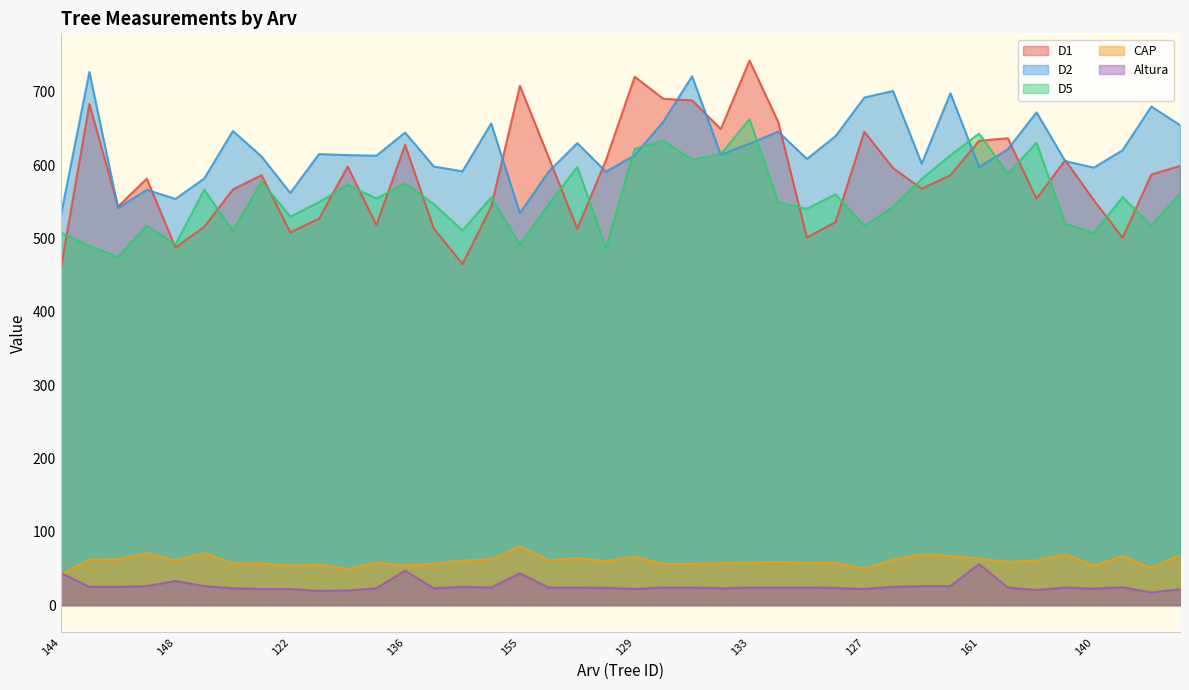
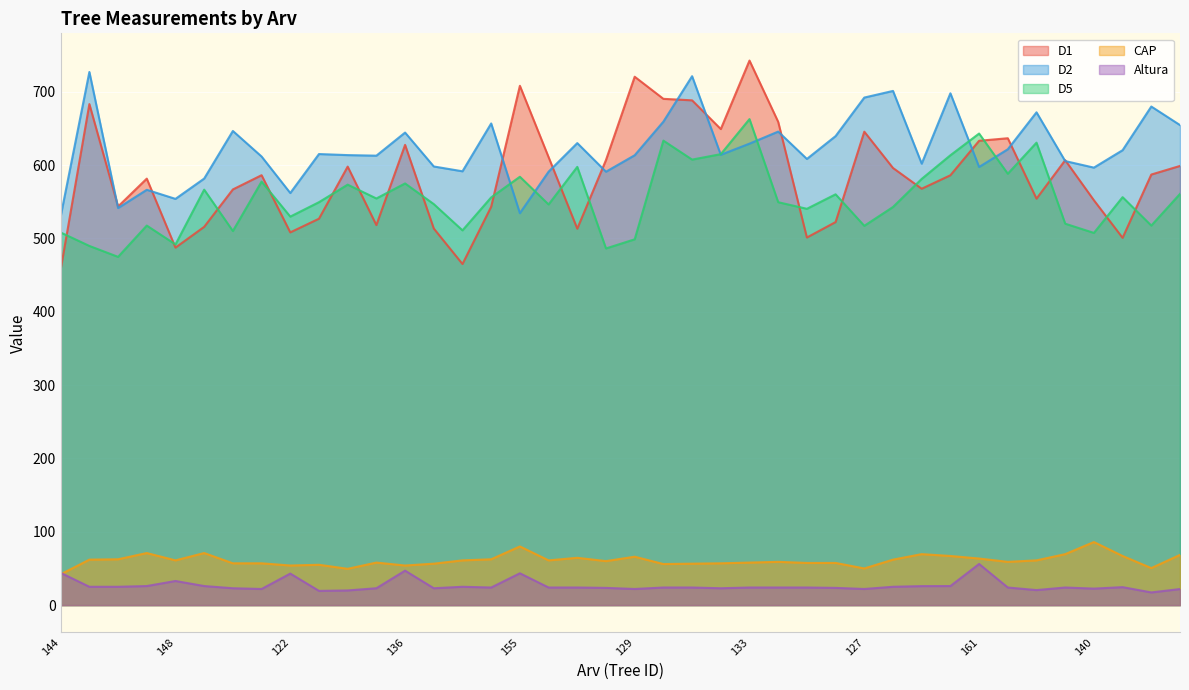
Altura, 122: 20 -> 40
D5, 155: 490 -> 580
D5, 129: 620 -> 500
CAP, 140: 50 -> 90
